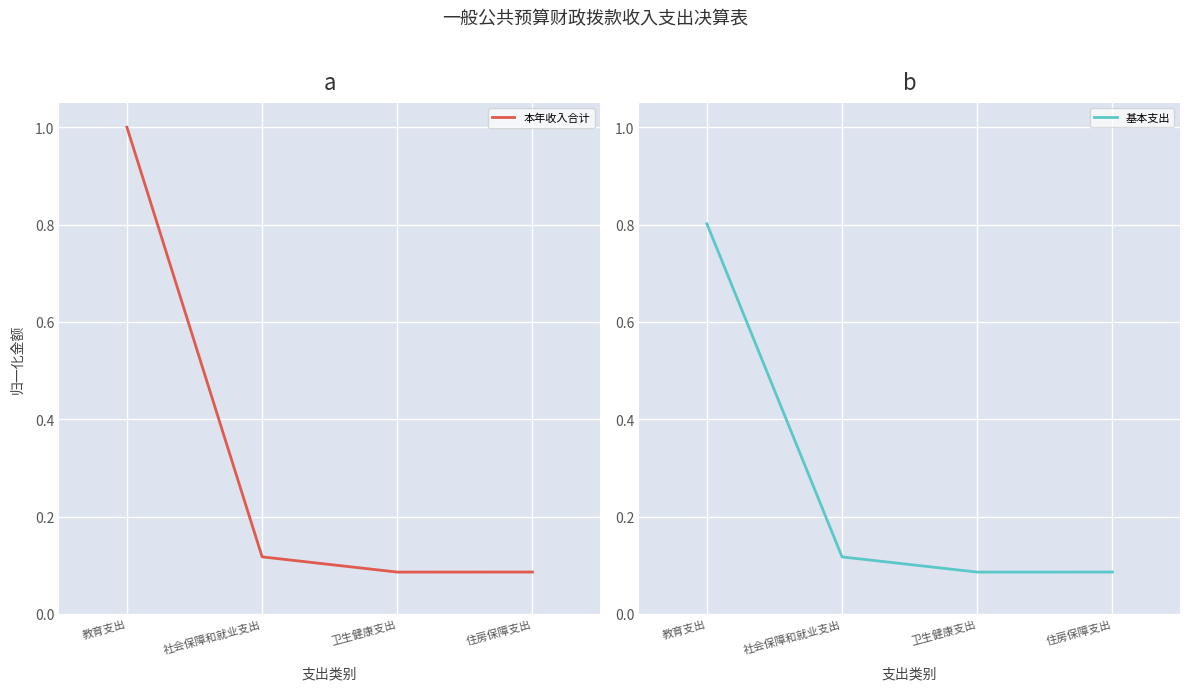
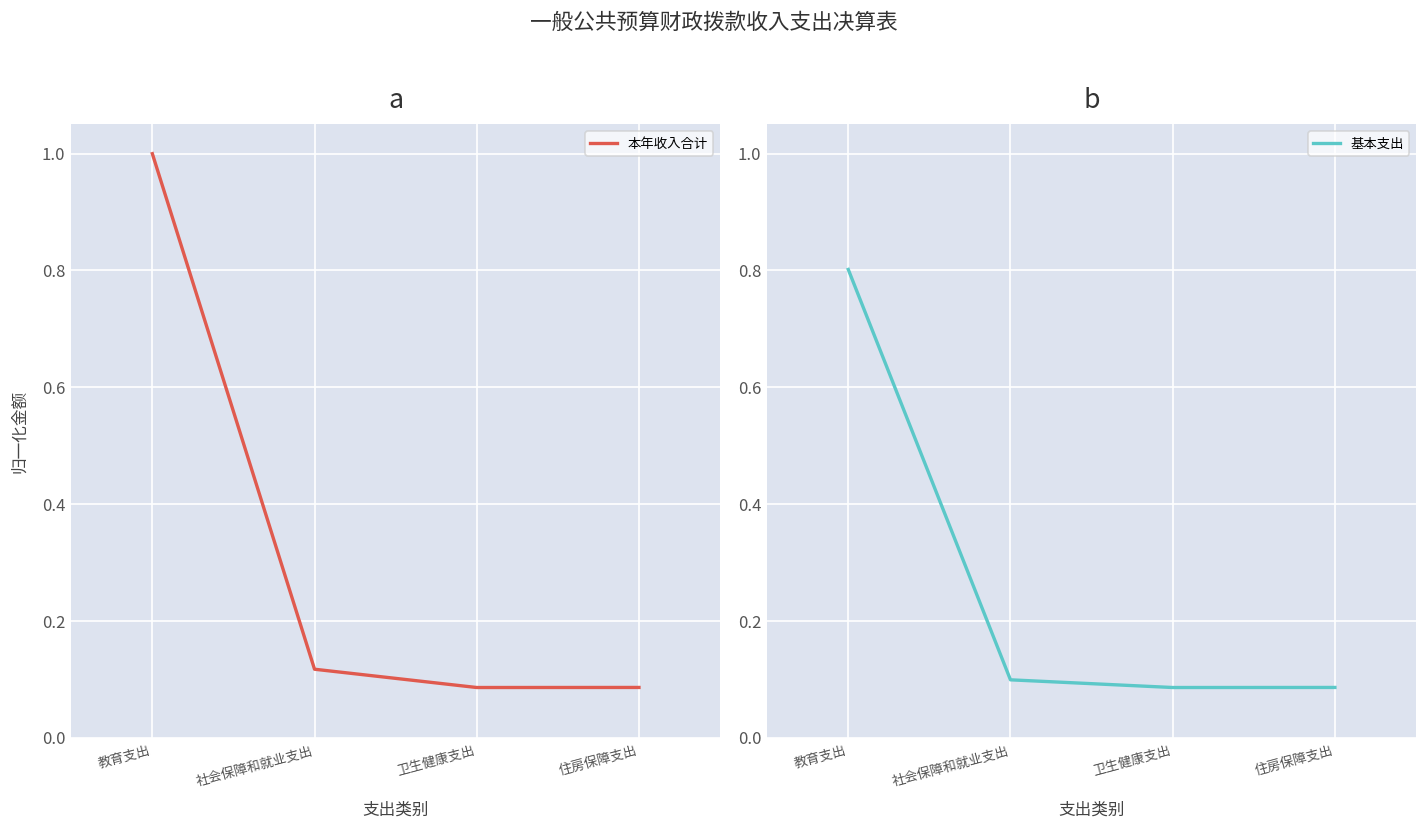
b, 社会保障和就业支出: 0.12 -> 0.10
